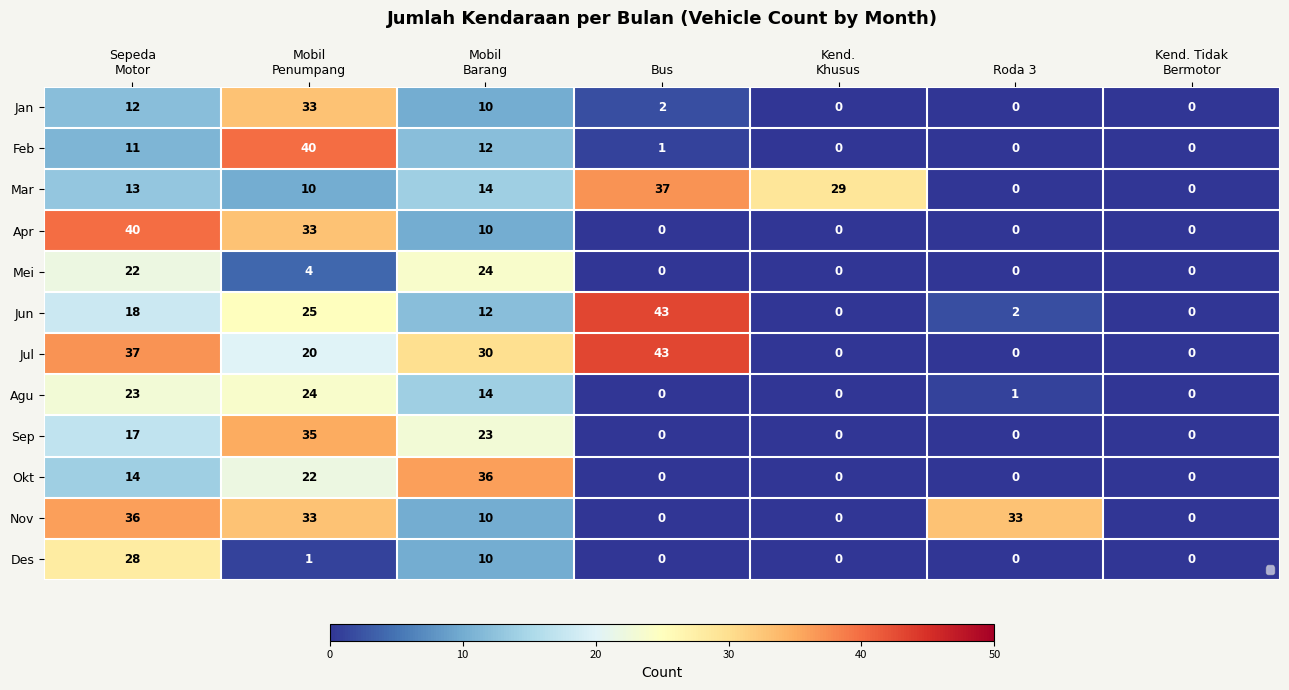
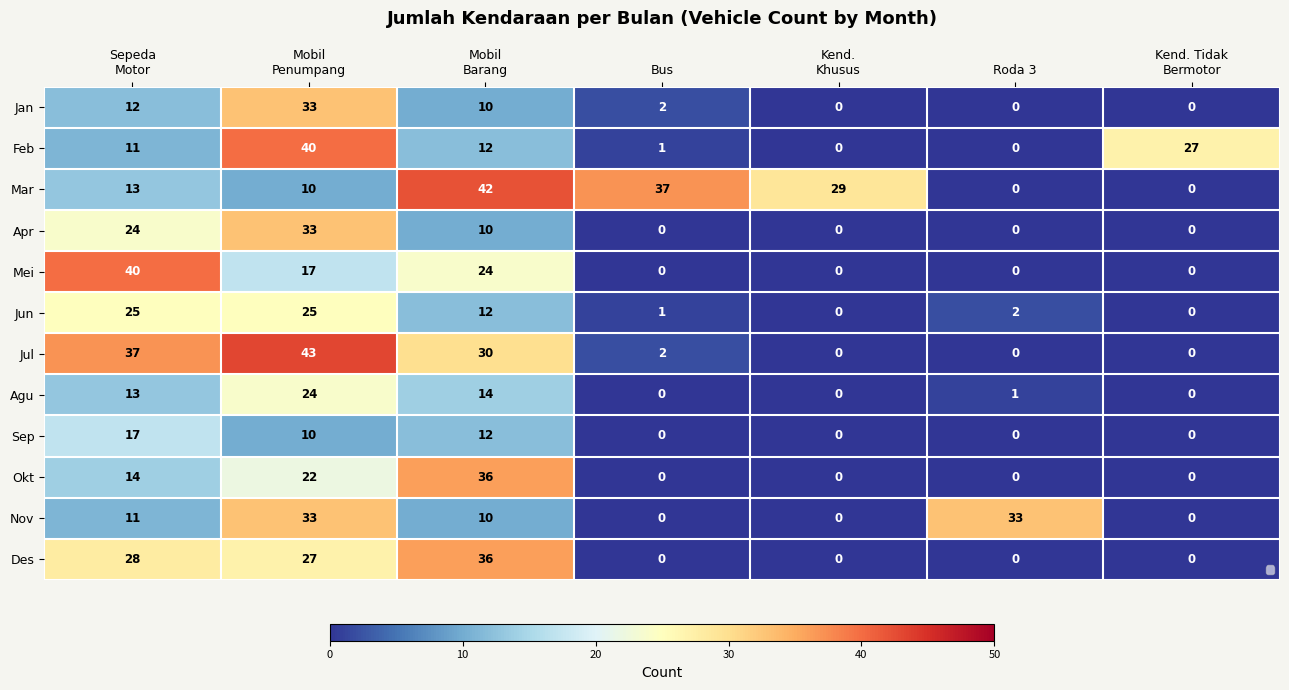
Feb, Kend. Tidak Bermotor: 0 -> 27
Mar, Mobil Barang: 14 -> 42
Apr, Sepeda Motor: 40 -> 24
Mei, Sepeda Motor: 22 -> 40
Mei, Mobil Penumpang: 4 -> 17
Jun, Sepeda Motor: 18 -> 25
Jun, Bus: 43 -> 1
Jul, Mobil Penumpang: 20 -> 43
Jul, Bus: 43 -> 2
Agu, Sepeda Motor: 23 -> 13
Sep, Mobil Penumpang: 35 -> 10
Sep, Mobil Barang: 23 -> 12
Nov, Sepeda Motor: 36 -> 11
Des, Mobil Penumpang: 1 -> 27
Des, Mobil Barang: 10 -> 36
